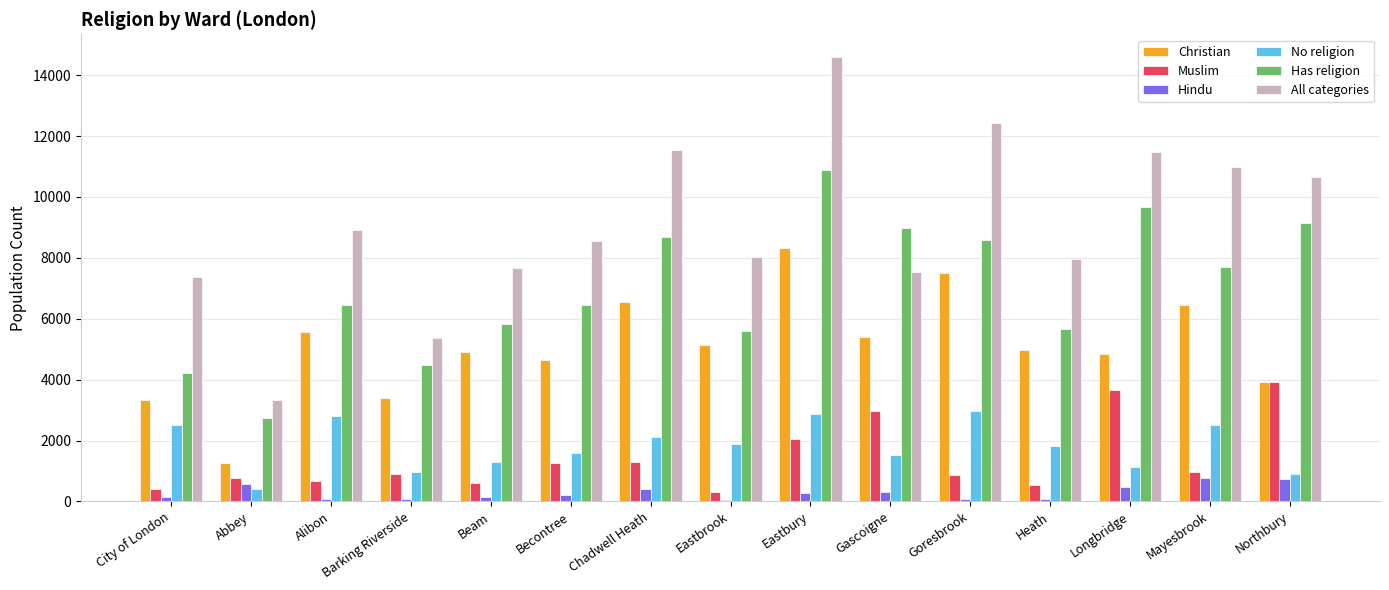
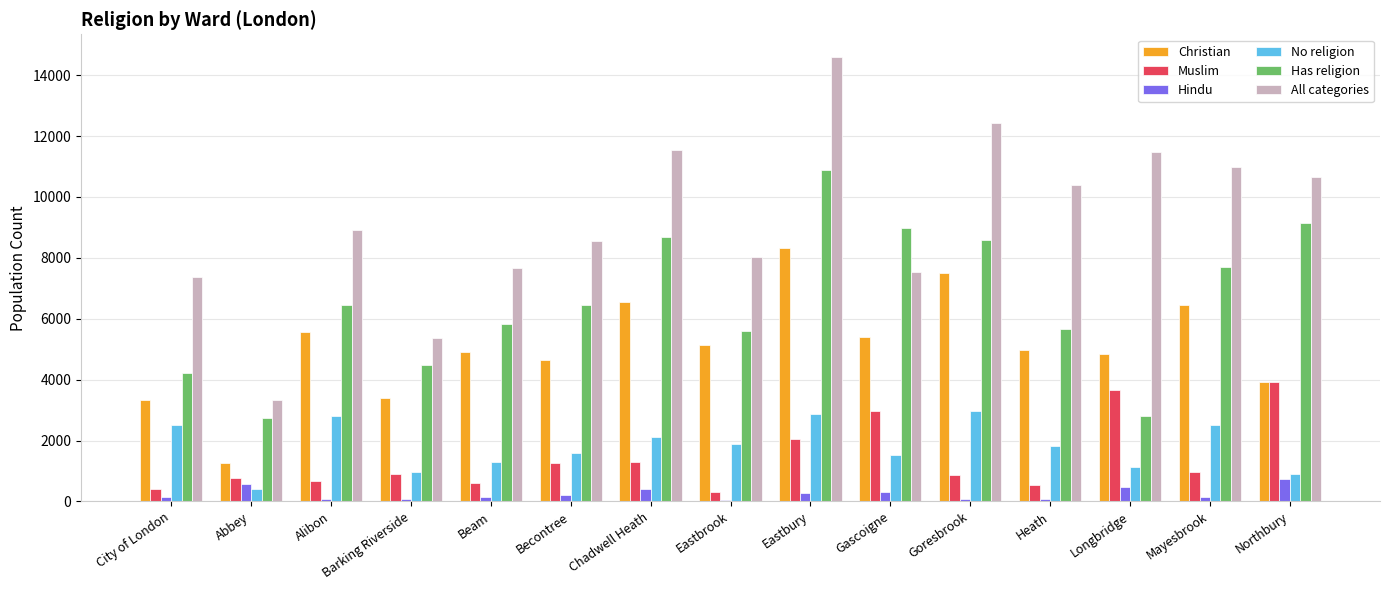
All categories, Heath: 8000 -> 10400
Has religion, Longbridge: 9700 -> 2800
Hindu, Mayesbrook: 800 -> 100
